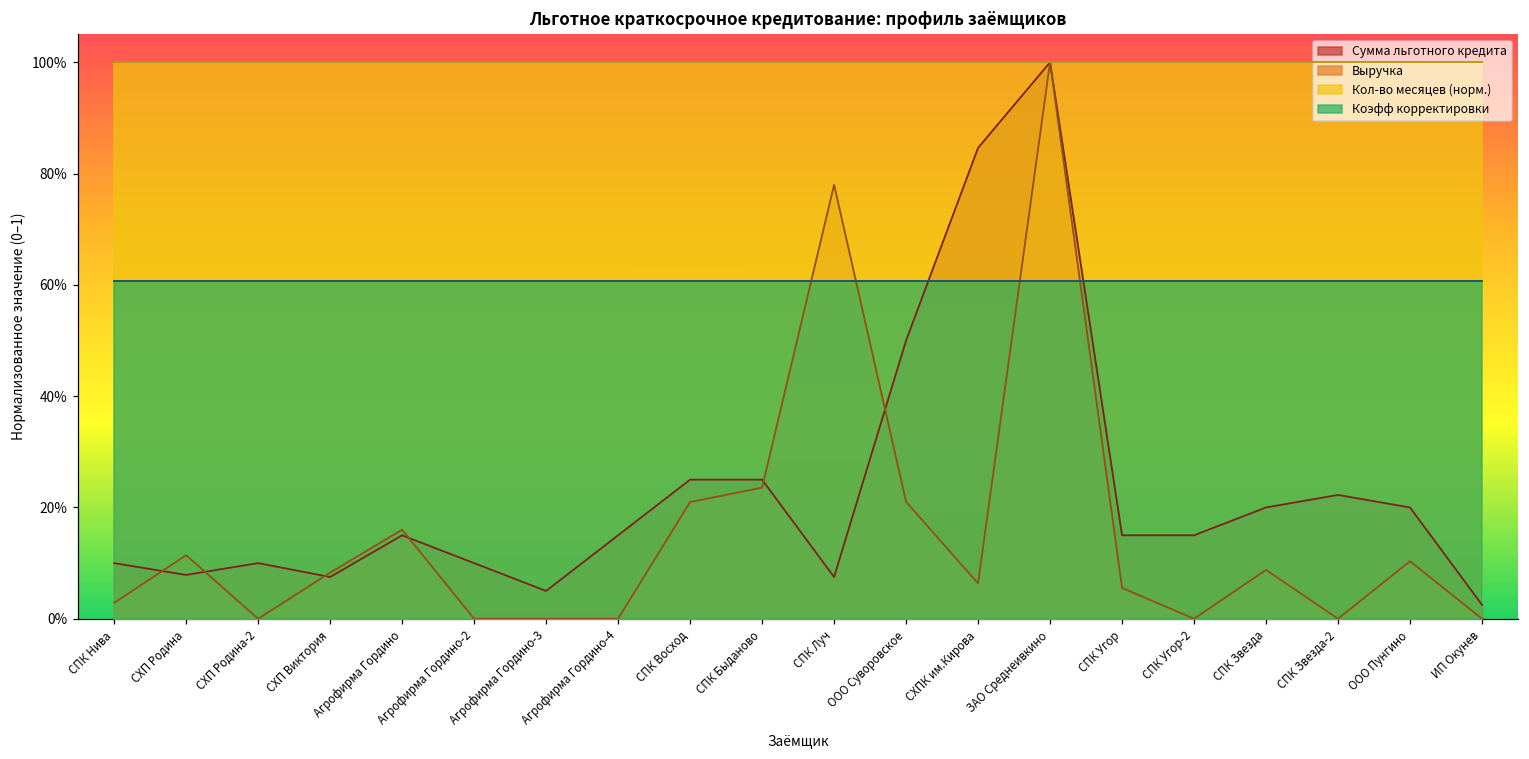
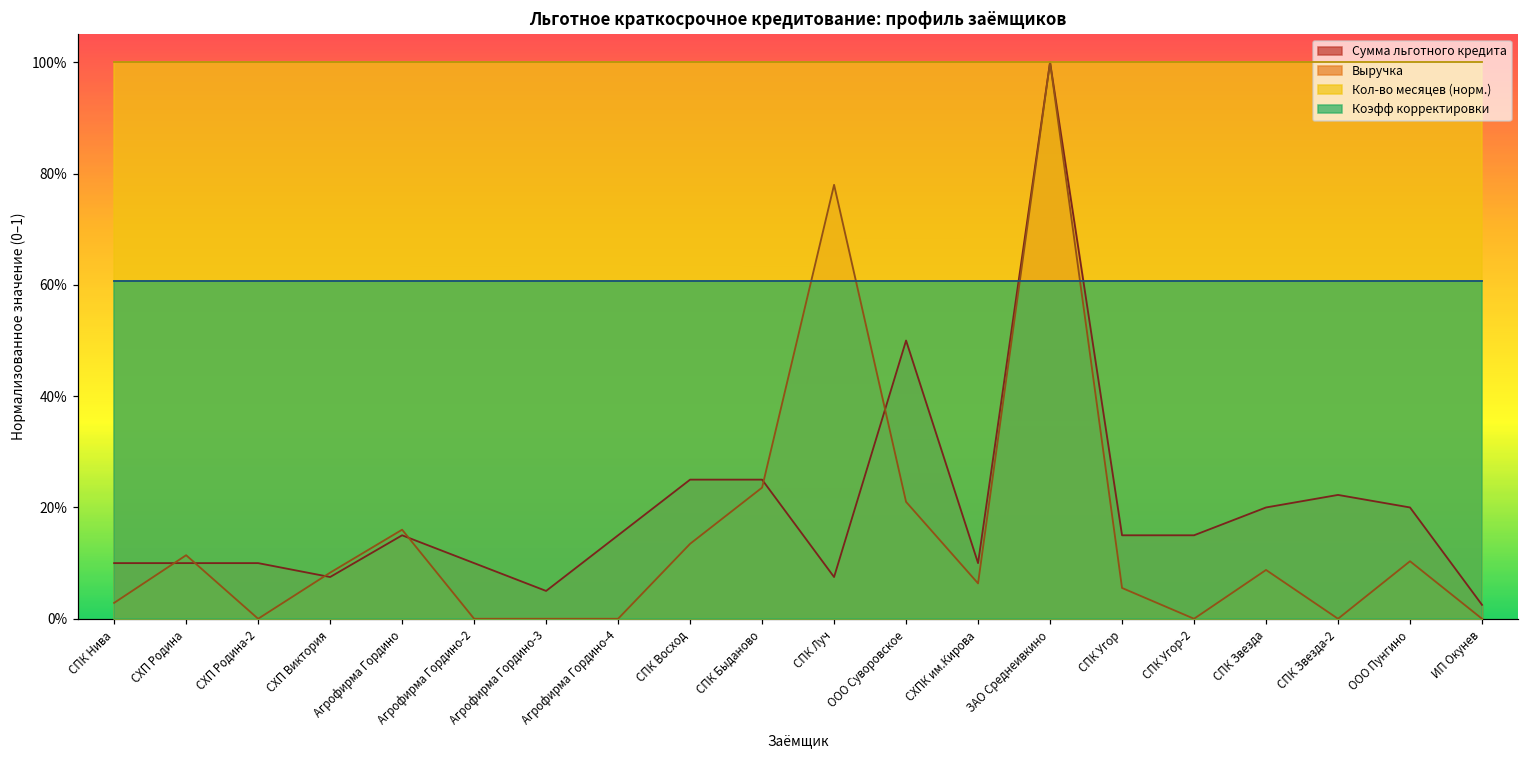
Сумма льготного кредита, СХП Родина: 8% -> 10%
Выручка, СПК Восход: 21% -> 13%
Сумма льготного кредита, СХПК им.Кирова: 85% -> 10%
